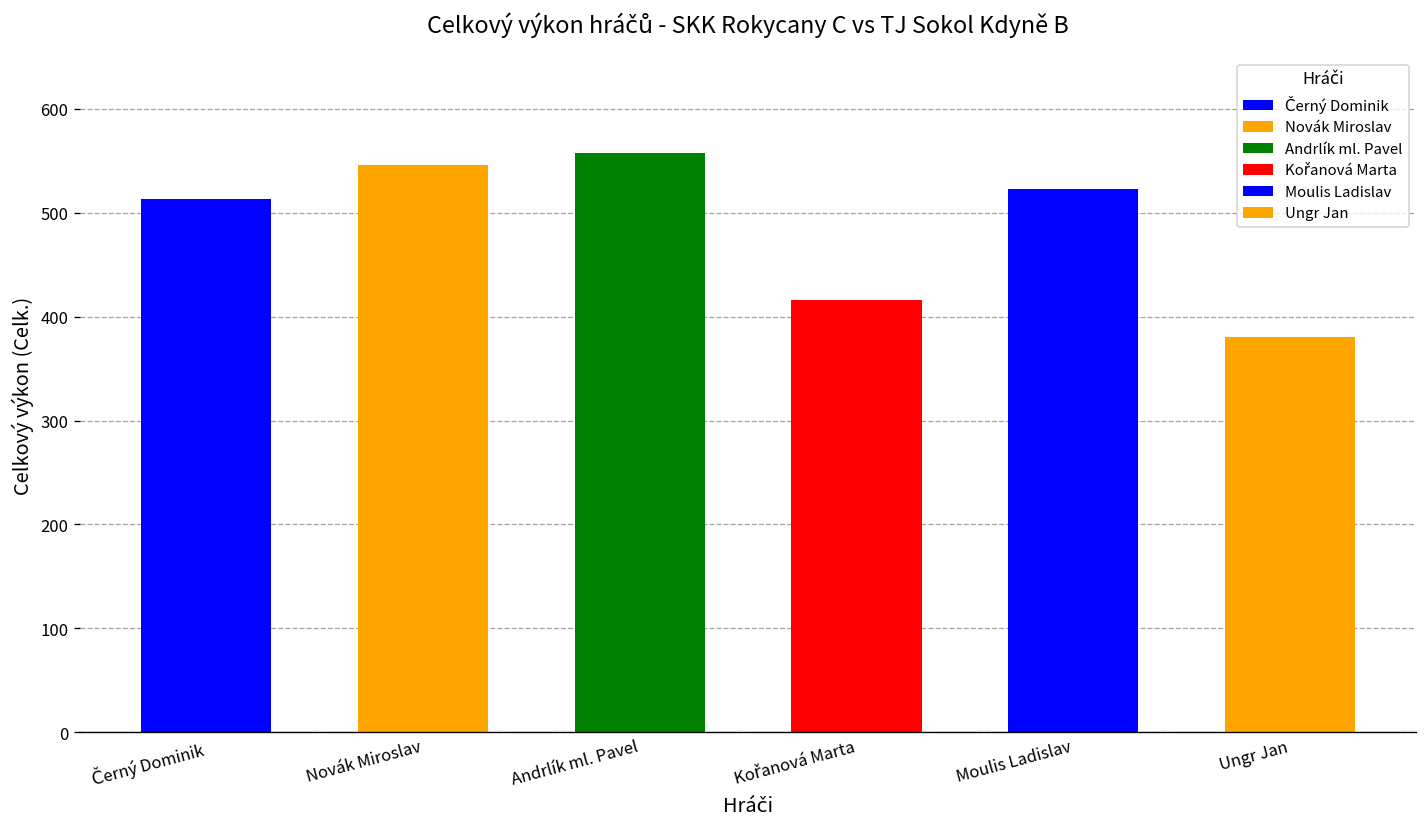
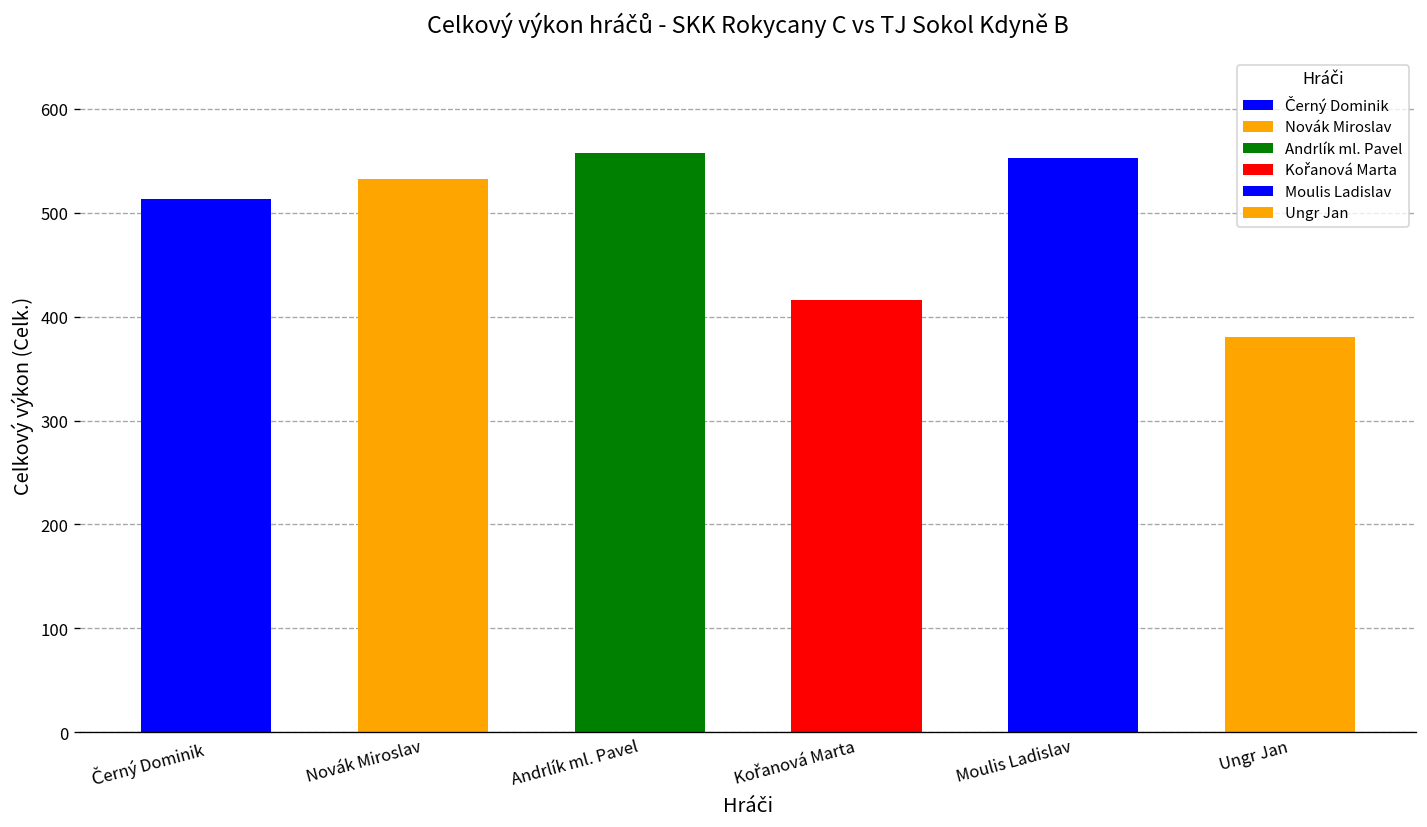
Novák Miroslav: 550 -> 530
Moulis Ladislav: 520 -> 550
